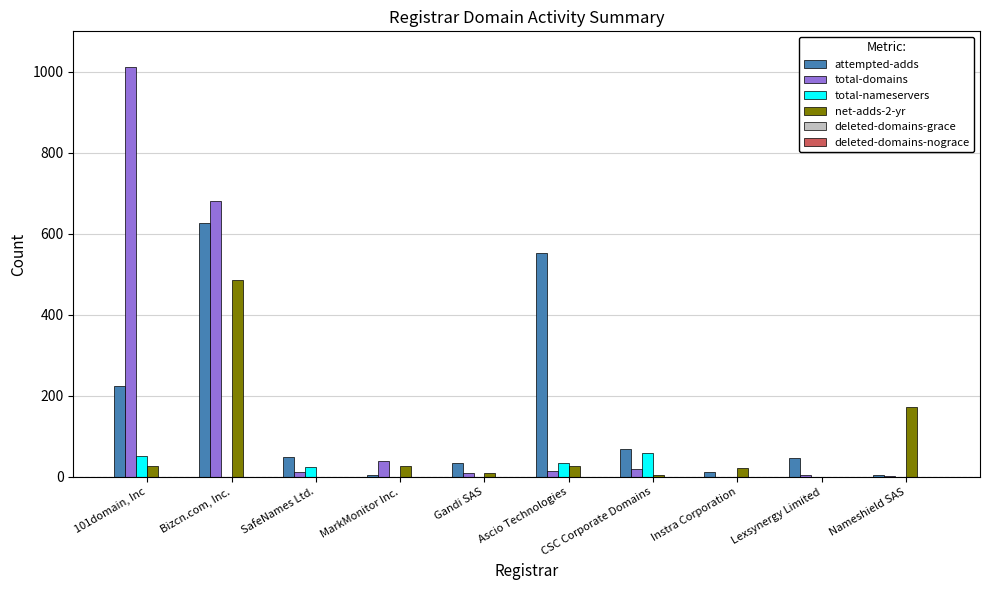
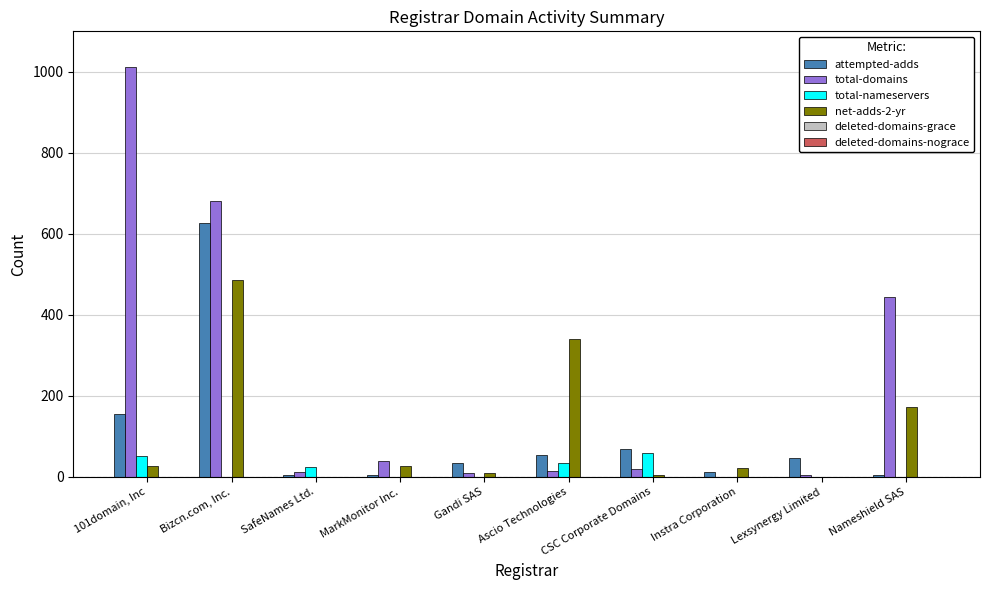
attempted-adds, 101domain, Inc: 230 -> 160
attempted-adds, SafeNames Ltd.: 50 -> 10
attempted-adds, Ascio Technologies: 550 -> 50
net-adds-2-yr, Ascio Technologies: 30 -> 340
total-domains, Nameshield SAS: 0 -> 450
